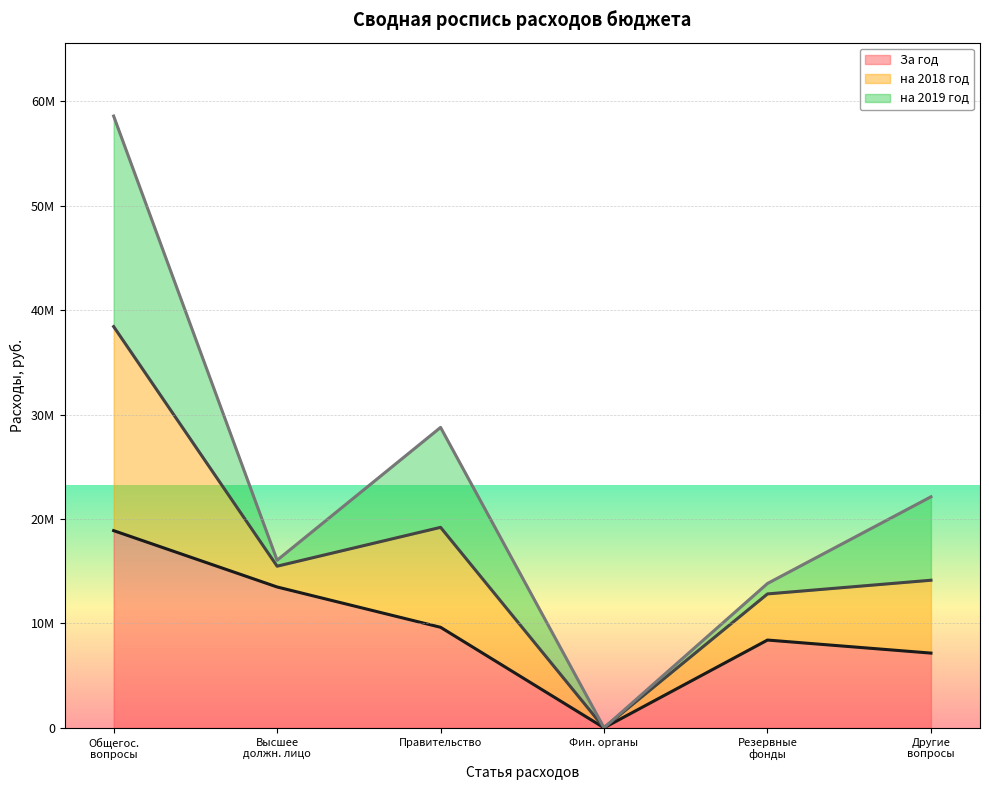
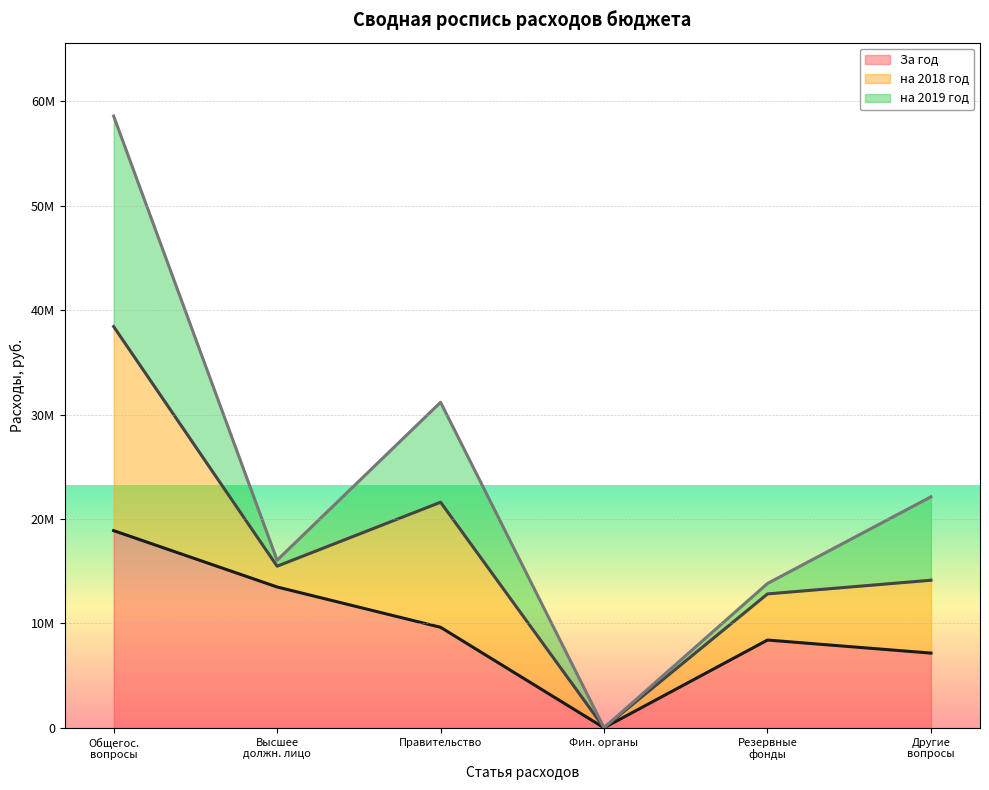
на 2018 год, Правительство: 9600000 -> 12000000
